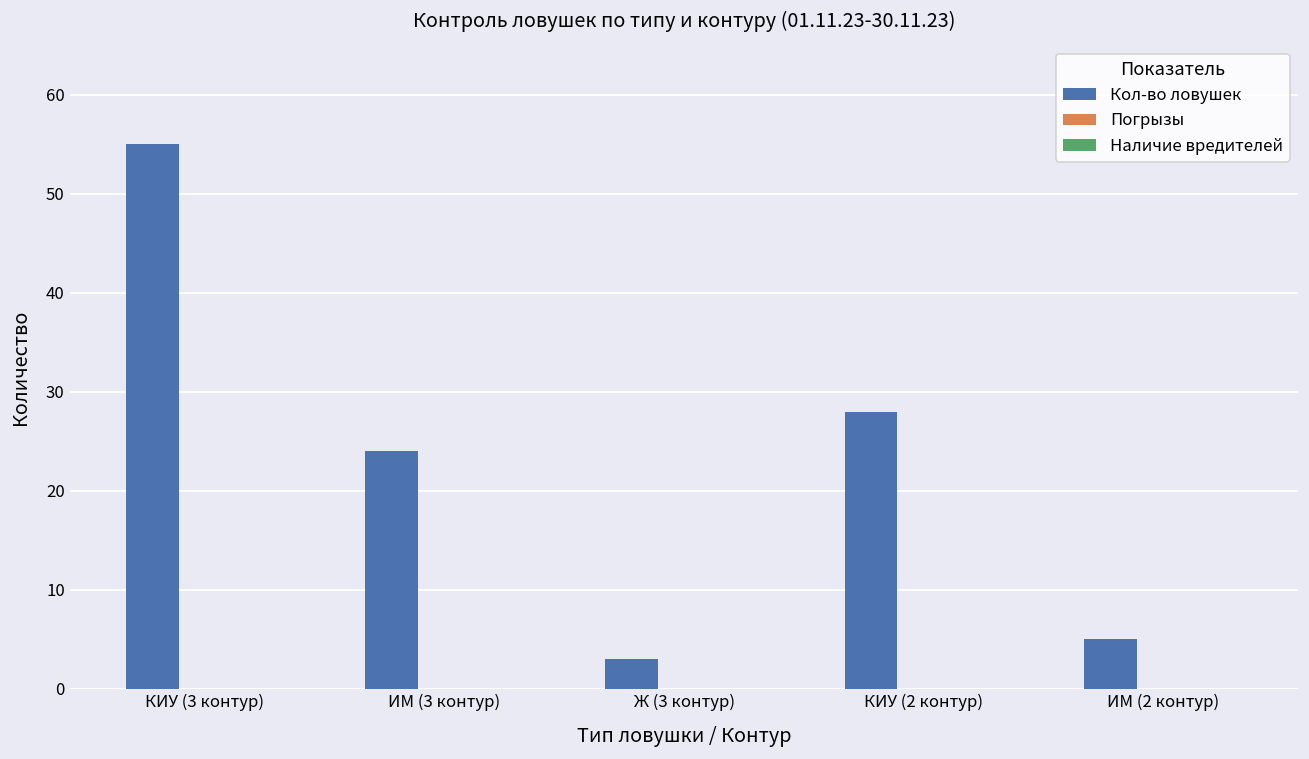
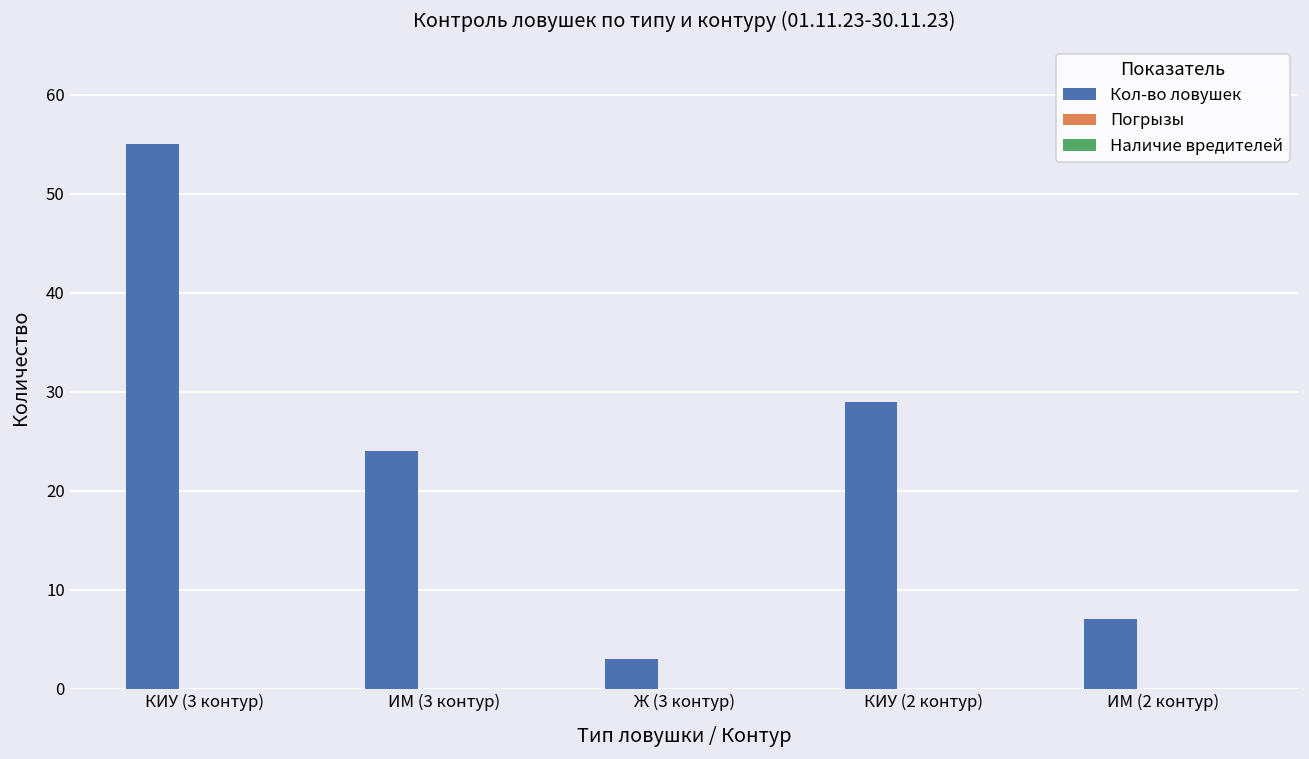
Кол-во ловушек, КИУ (2 контур): 28 -> 29
Кол-во ловушек, ИМ (2 контур): 5 -> 7
